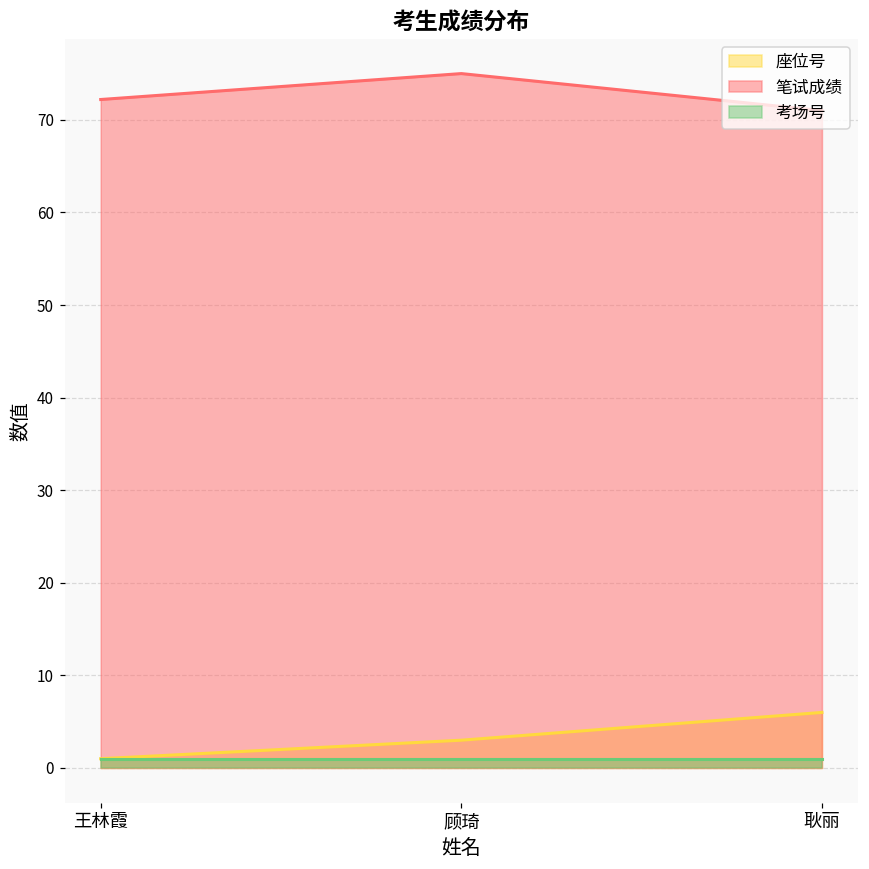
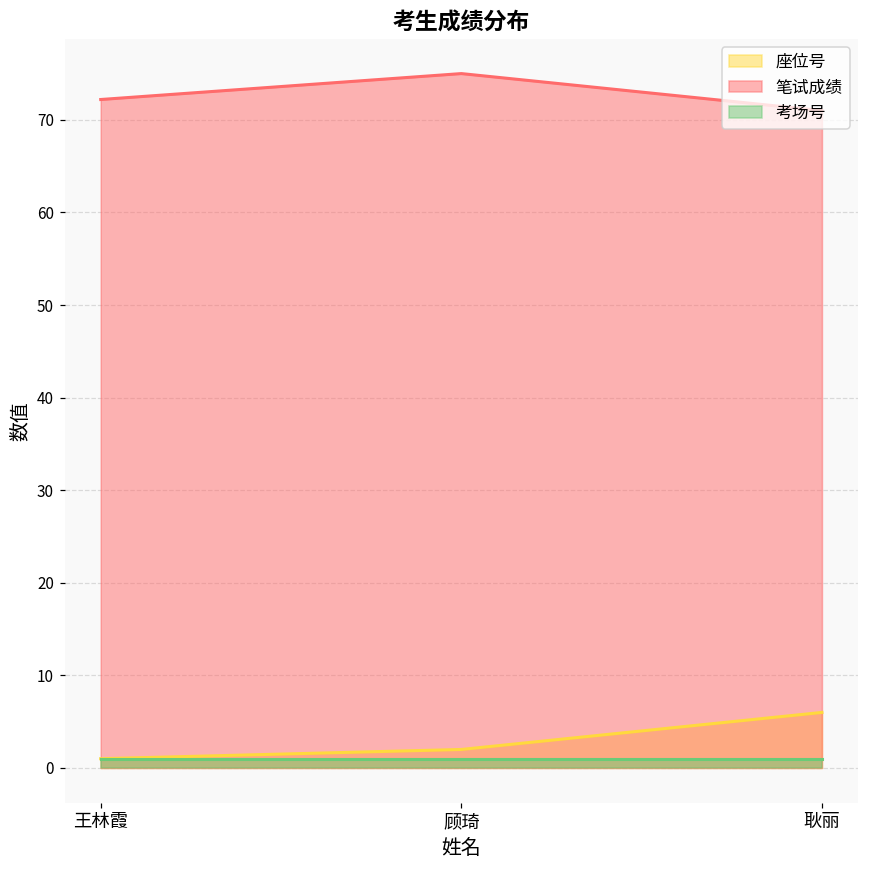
座位号, 顾琦: 3 -> 2
